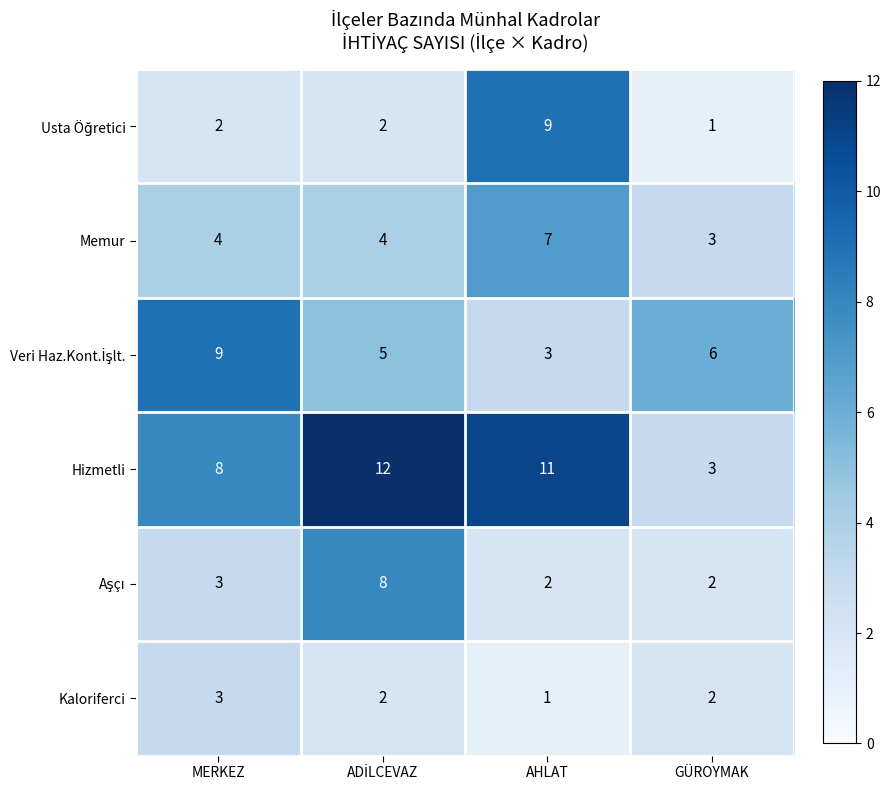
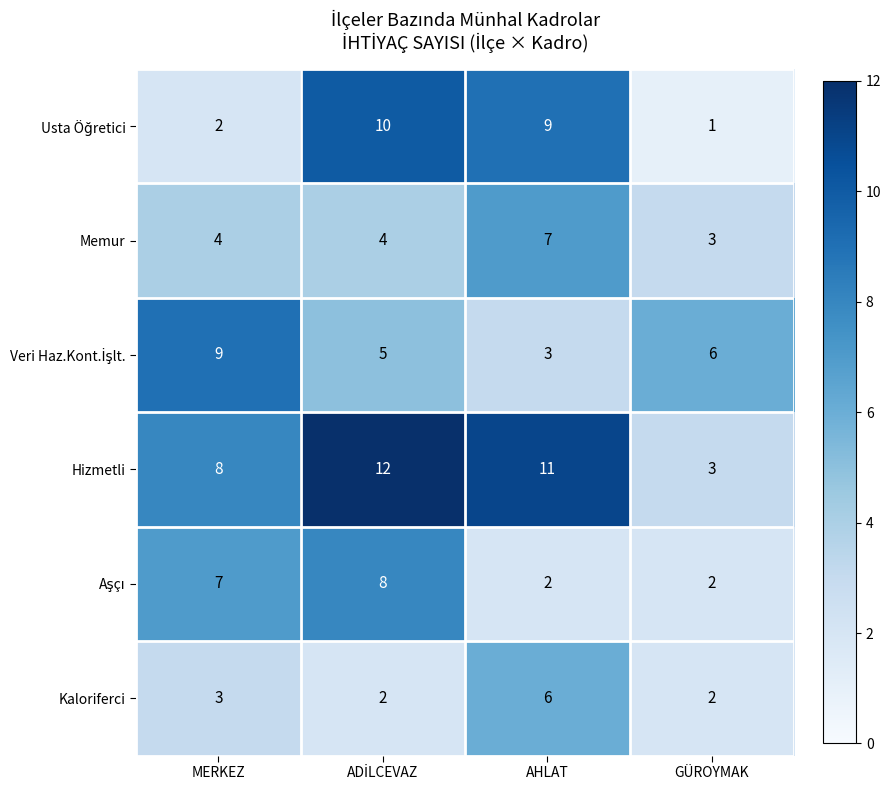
Usta Öğretici, ADİLCEVAZ: 2 -> 10
Aşçı, MERKEZ: 3 -> 7
Kaloriferci, AHLAT: 1 -> 6
